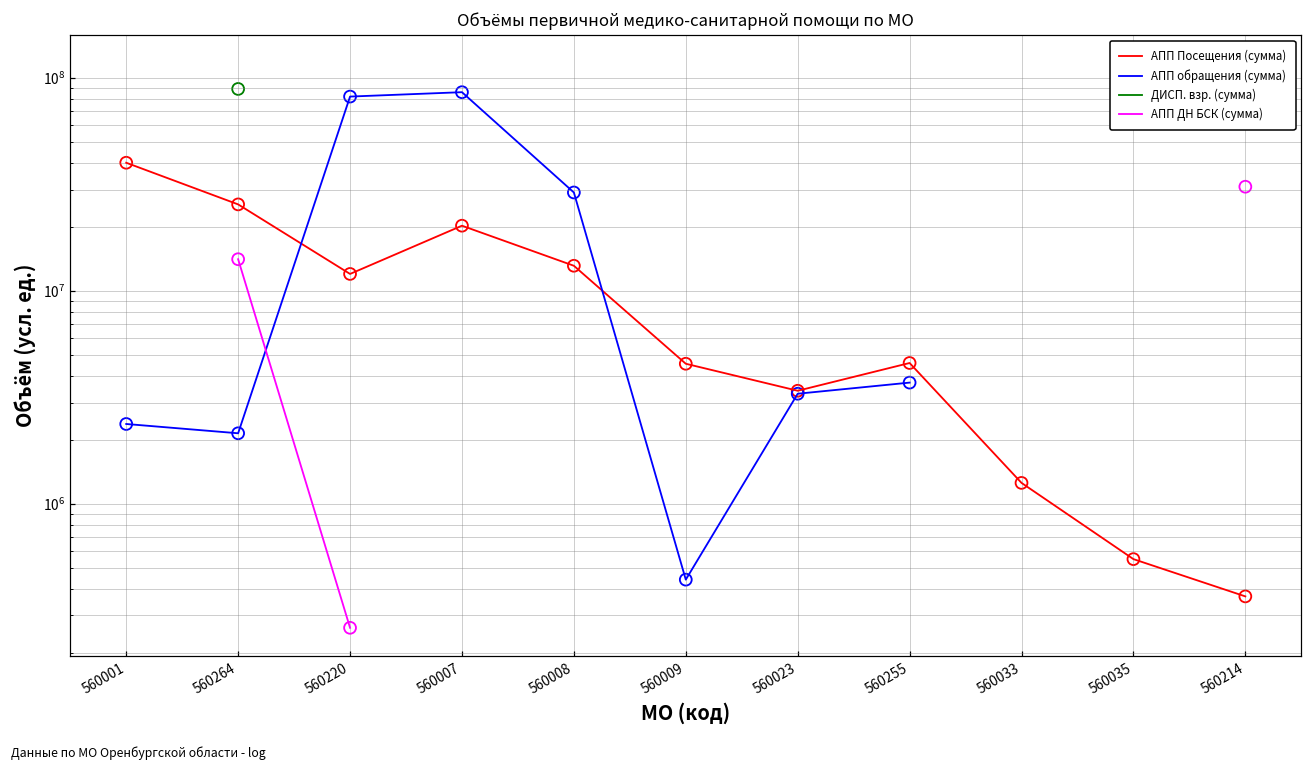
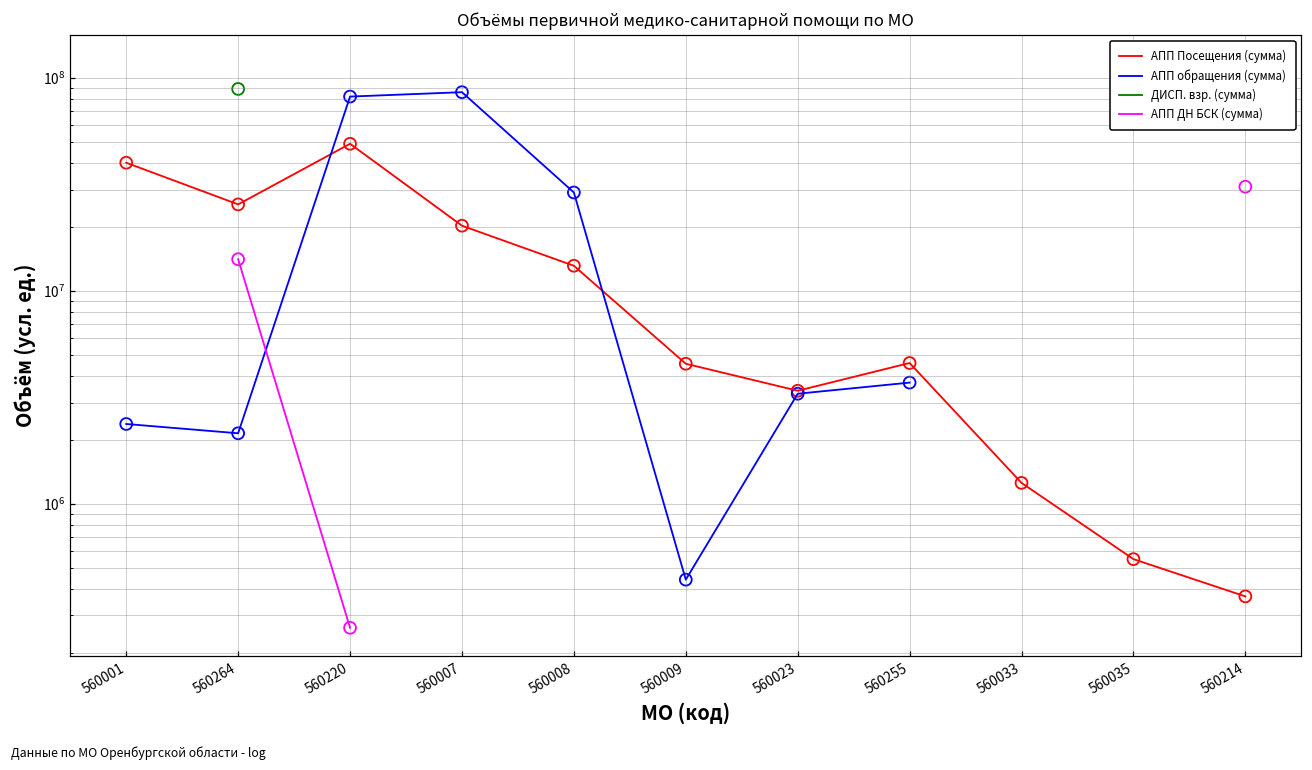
АПП Посещения (сумма), 560220: 12000000 -> 49000000
